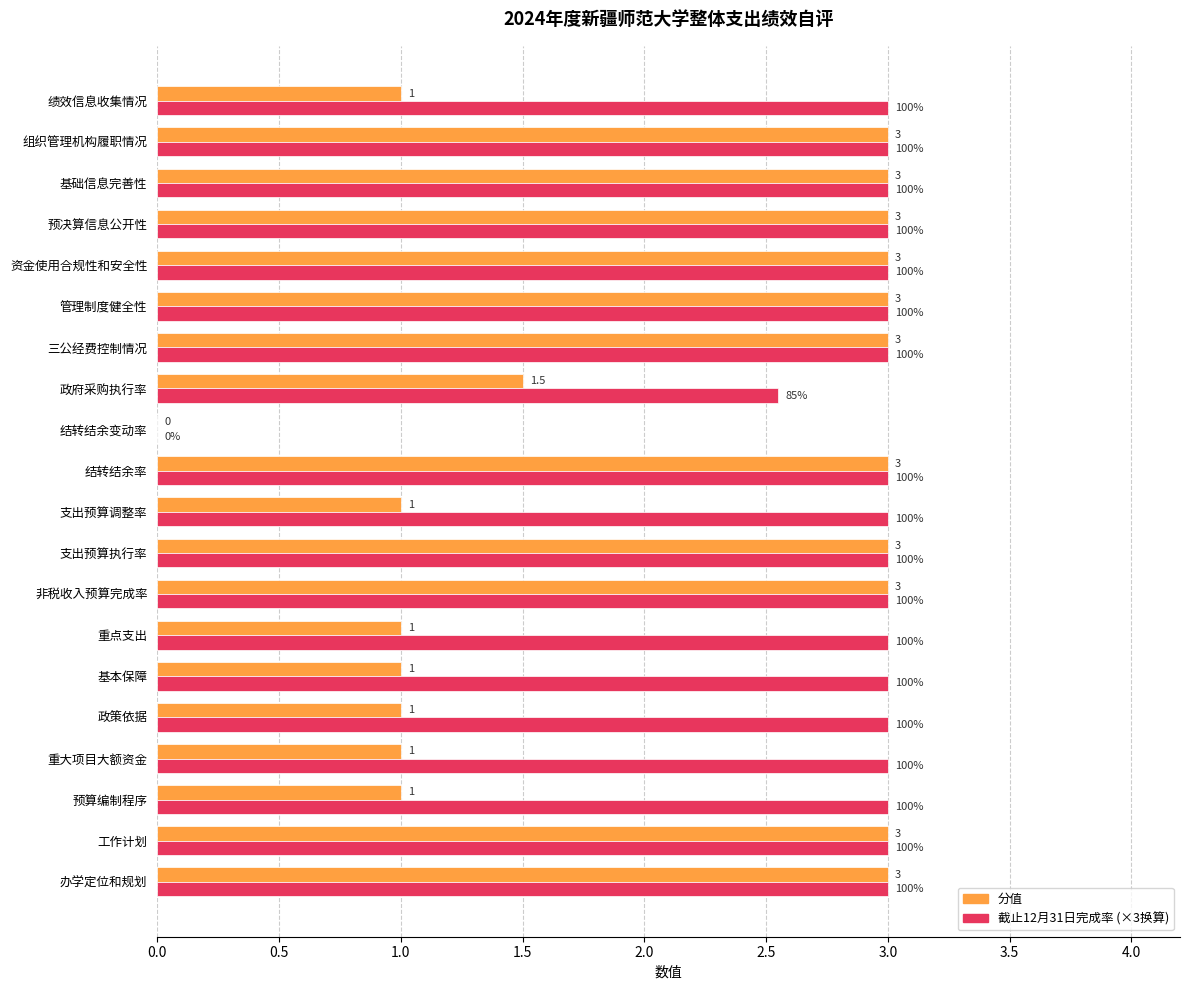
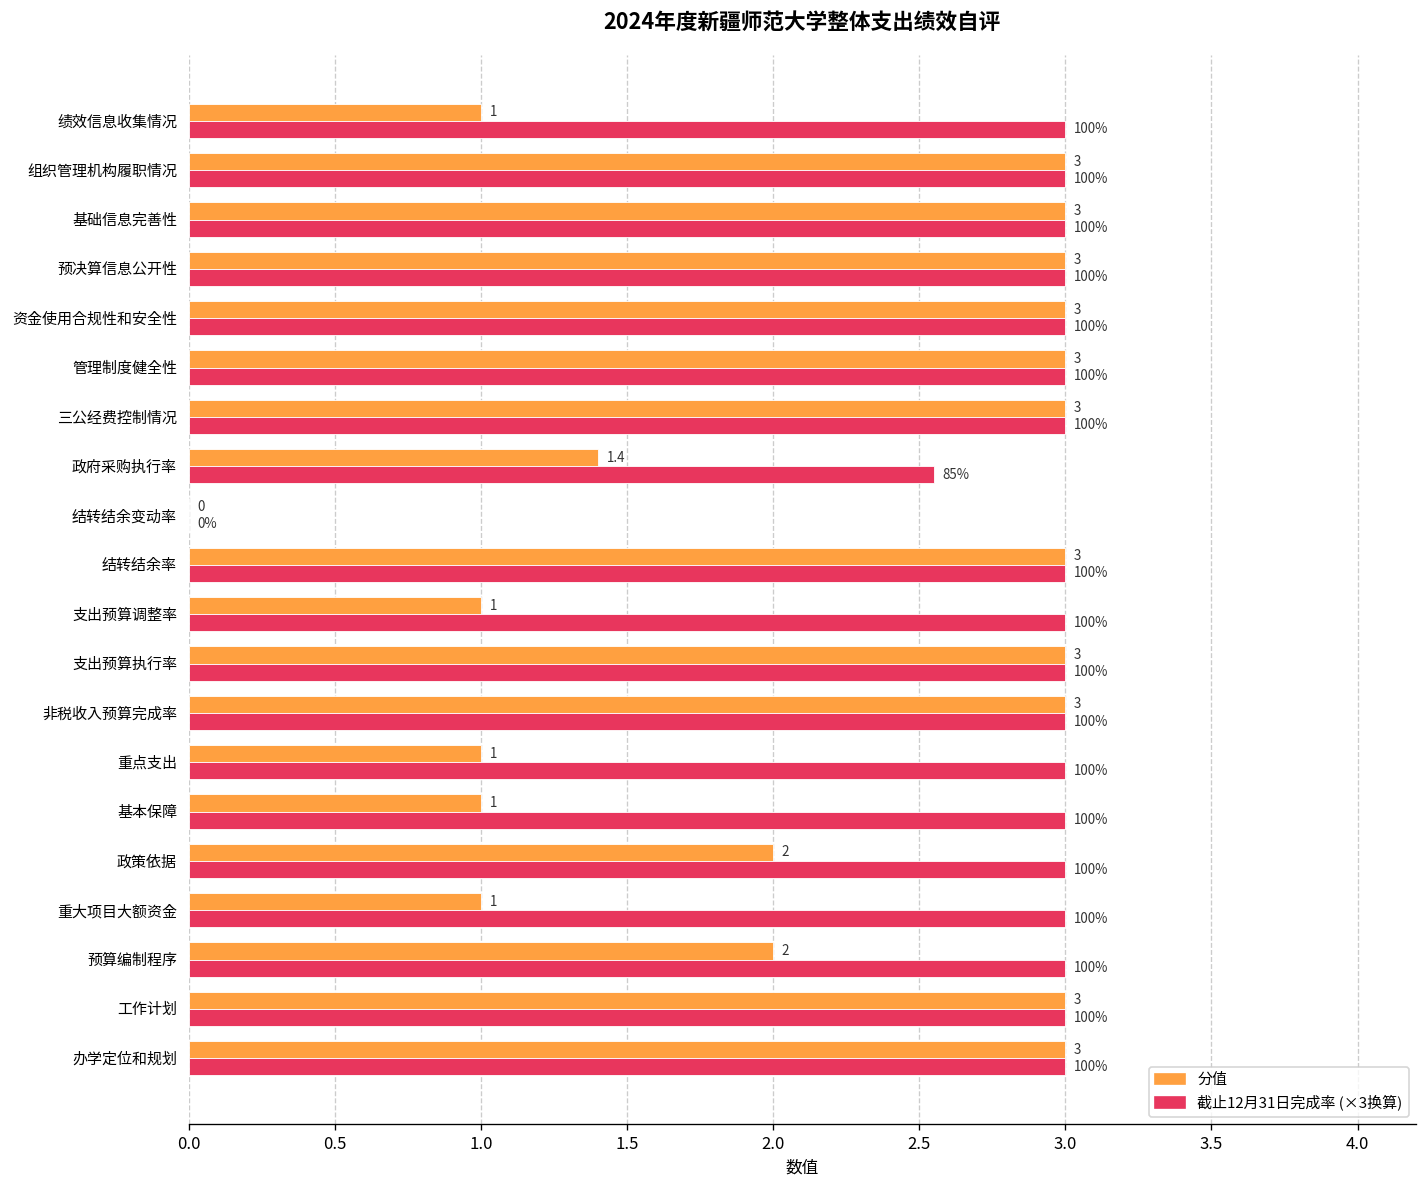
分值, 政府采购执行率: 1.5 -> 1.4
分值, 政策依据: 1 -> 2
分值, 预算编制程序: 1 -> 2
